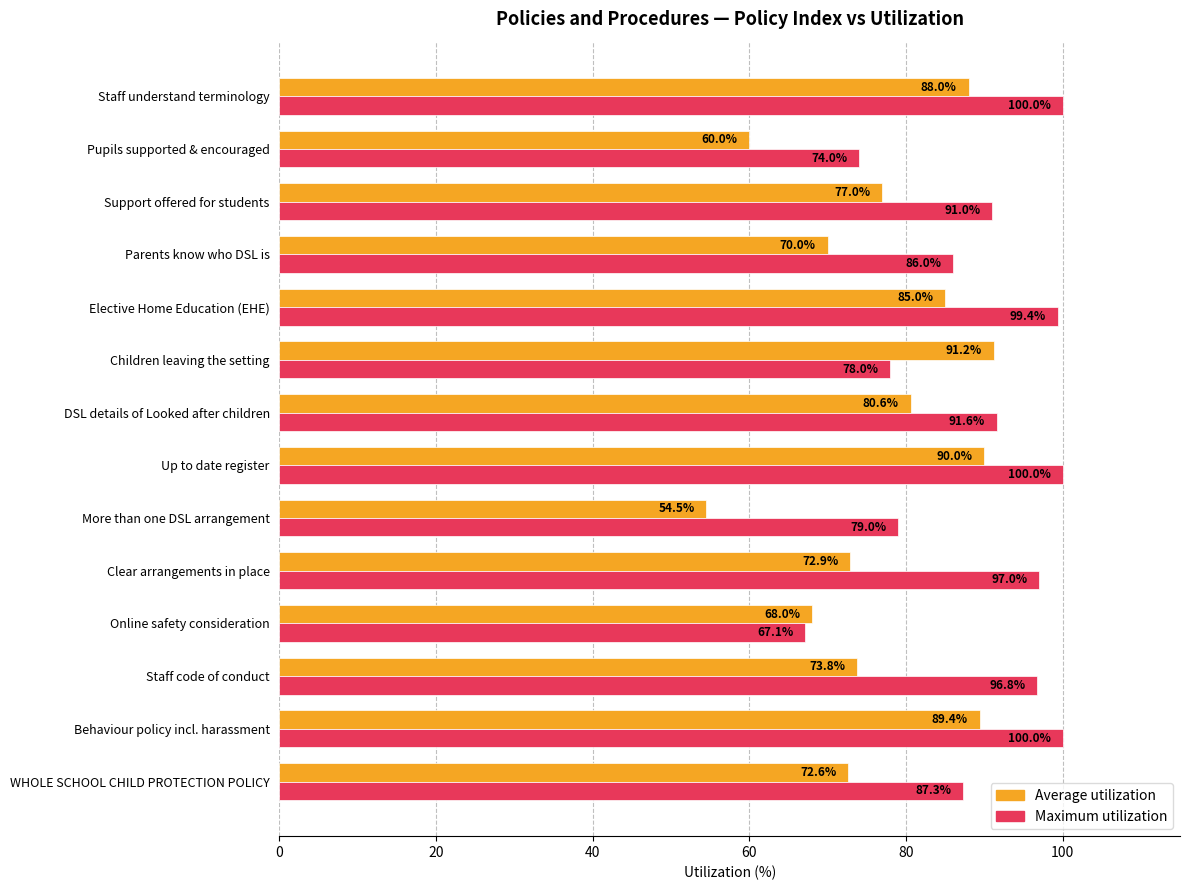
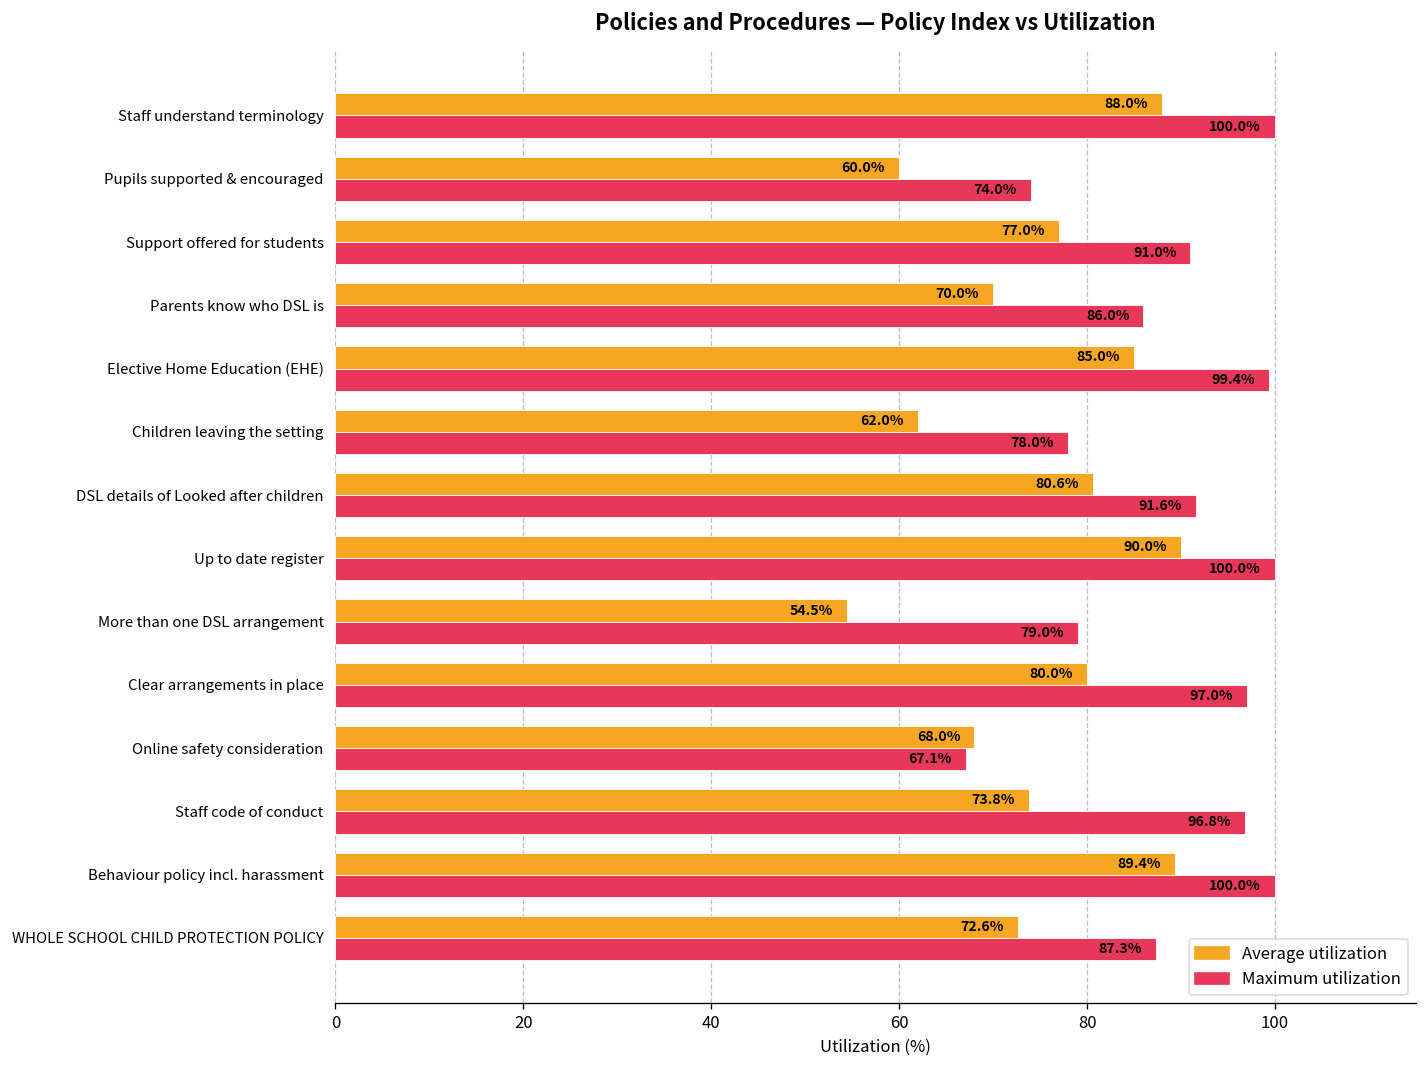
Average utilization, Children leaving the setting: 91.2% -> 62.0%
Average utilization, Clear arrangements in place: 72.9% -> 80.0%
